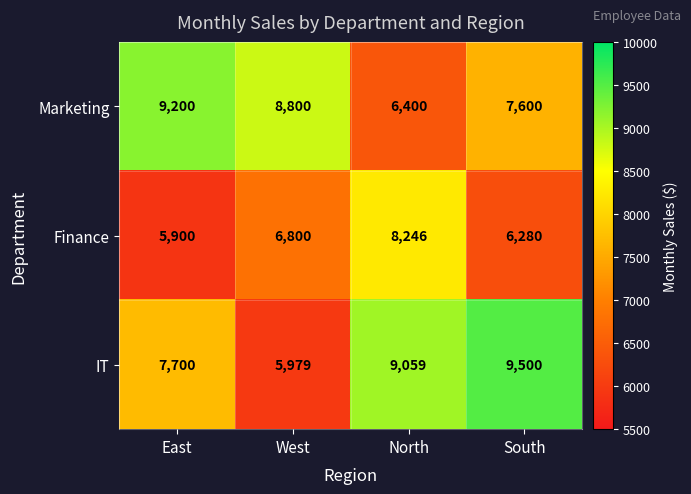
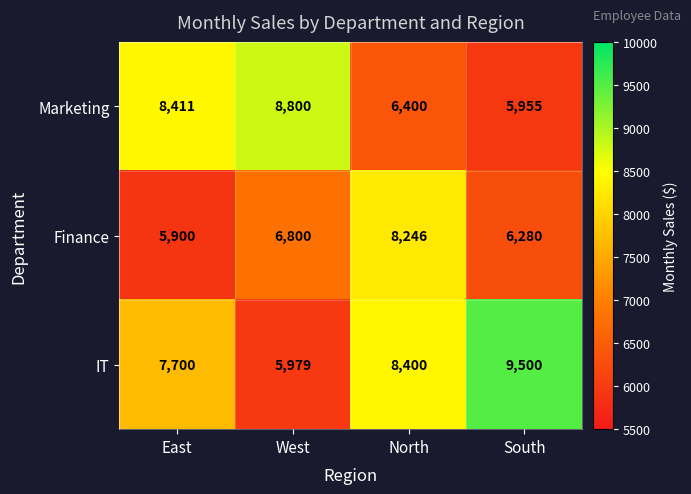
Marketing, East: 9,200 -> 8,411
Marketing, South: 7,600 -> 5,955
IT, North: 9,059 -> 8,400
